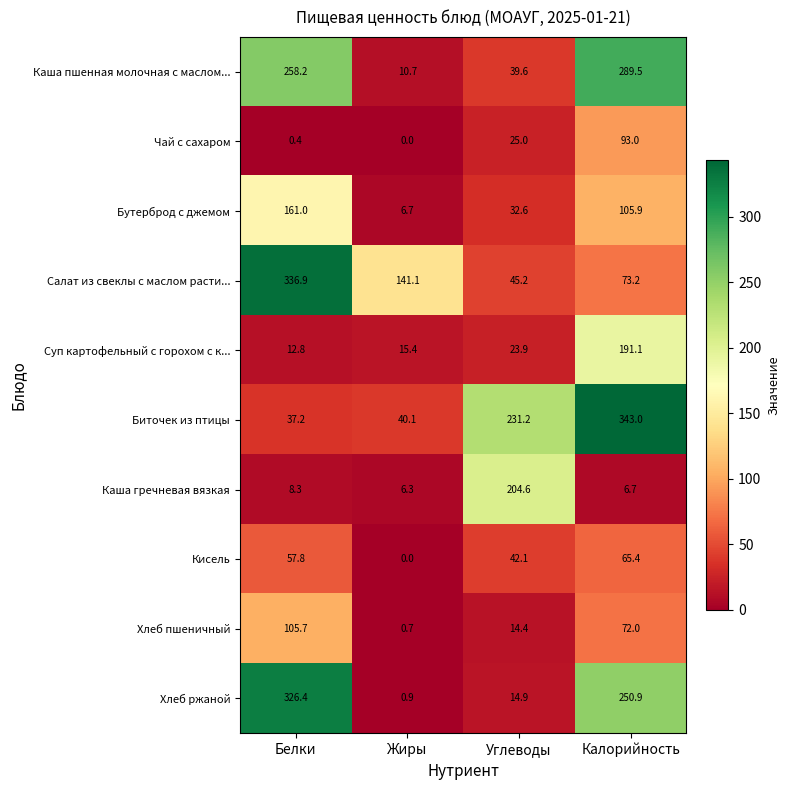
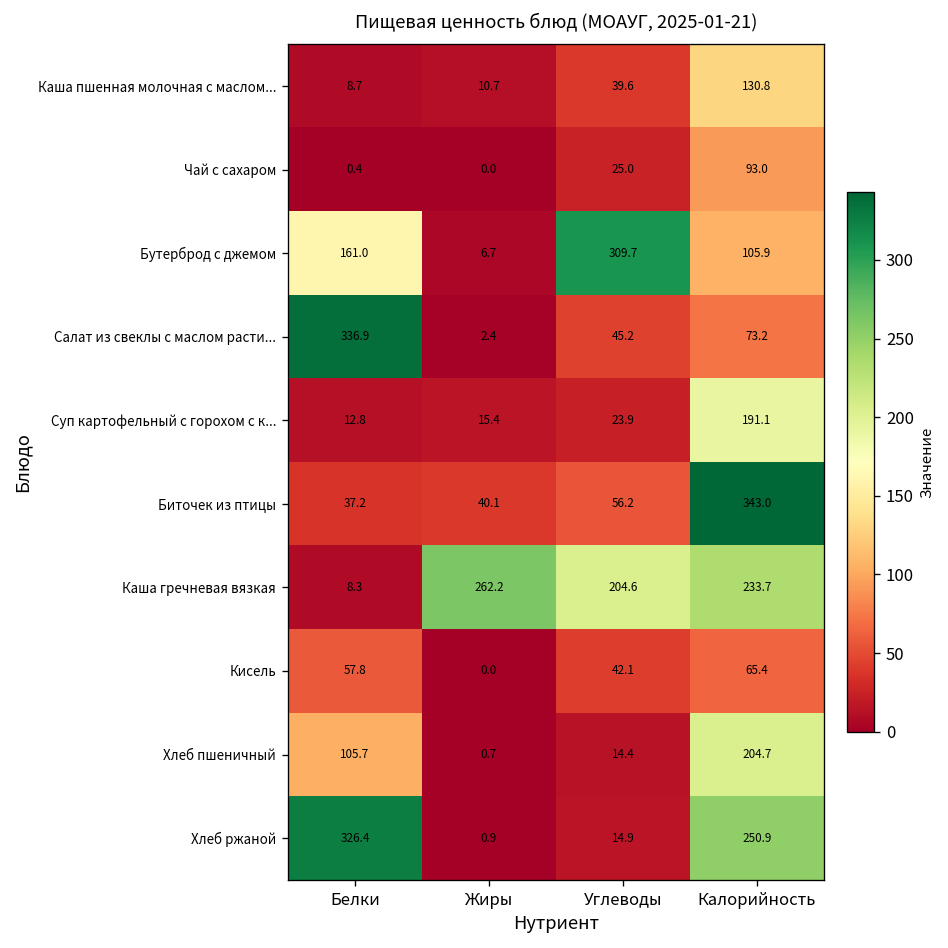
Каша пшенная молочная с маслом..., Белки: 258.2 -> 8.7
Каша пшенная молочная с маслом..., Калорийность: 289.5 -> 130.8
Бутерброд с джемом, Углеводы: 32.6 -> 309.7
Салат из свеклы с маслом расти..., Жиры: 141.1 -> 2.4
Биточек из птицы, Углеводы: 231.2 -> 56.2
Каша гречневая вязкая, Жиры: 6.3 -> 262.2
Каша гречневая вязкая, Калорийность: 6.7 -> 233.7
Хлеб пшеничный, Калорийность: 72.0 -> 204.7
